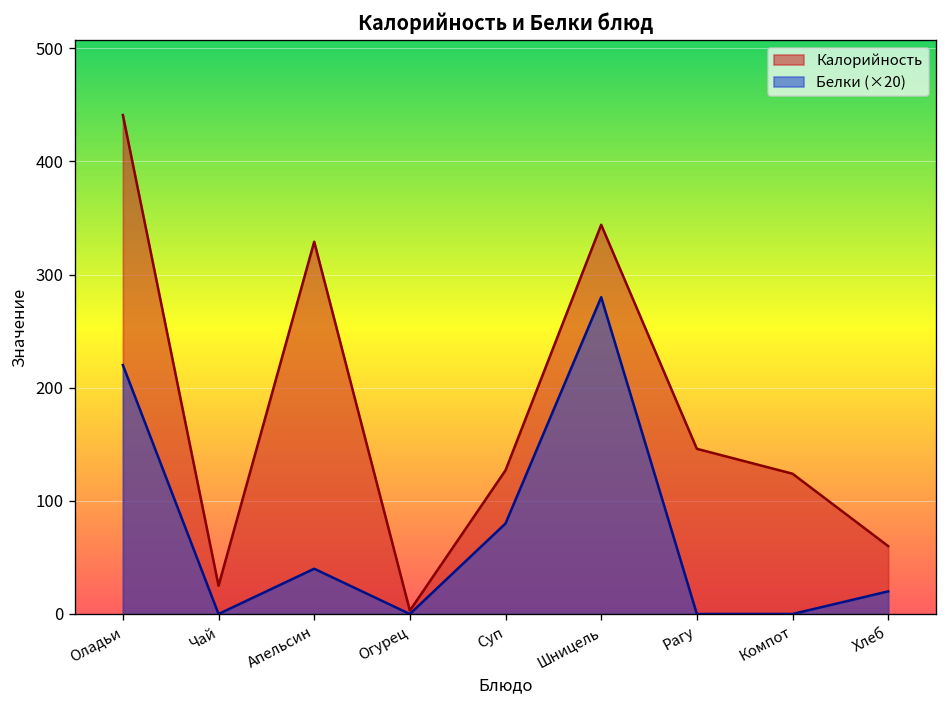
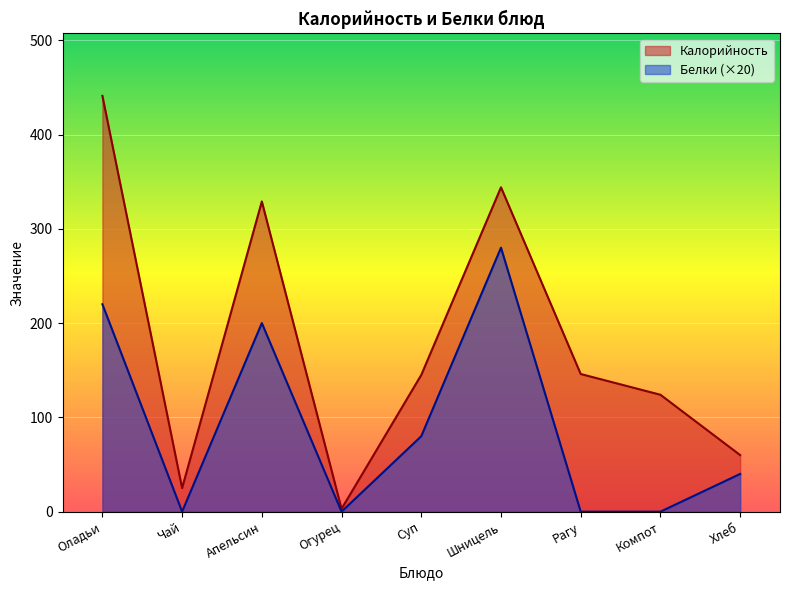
Белки (×20), Апельсин: 40 -> 200
Калорийность, Суп: 130 -> 150
Белки (×20), Хлеб: 20 -> 40
